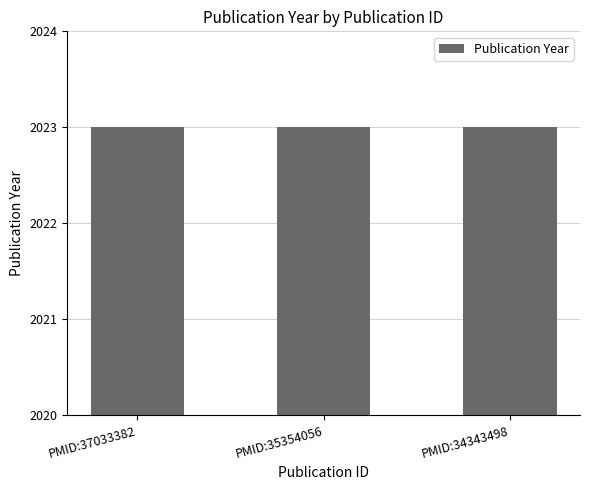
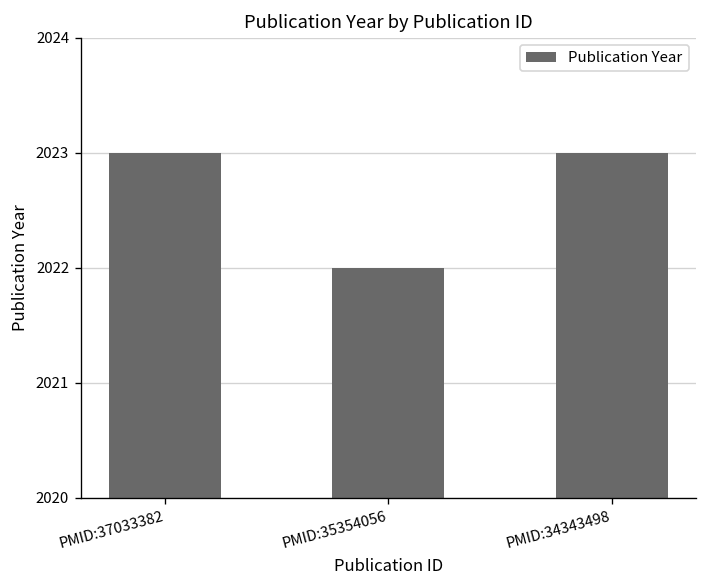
PMID:35354056: 2023 -> 2022
